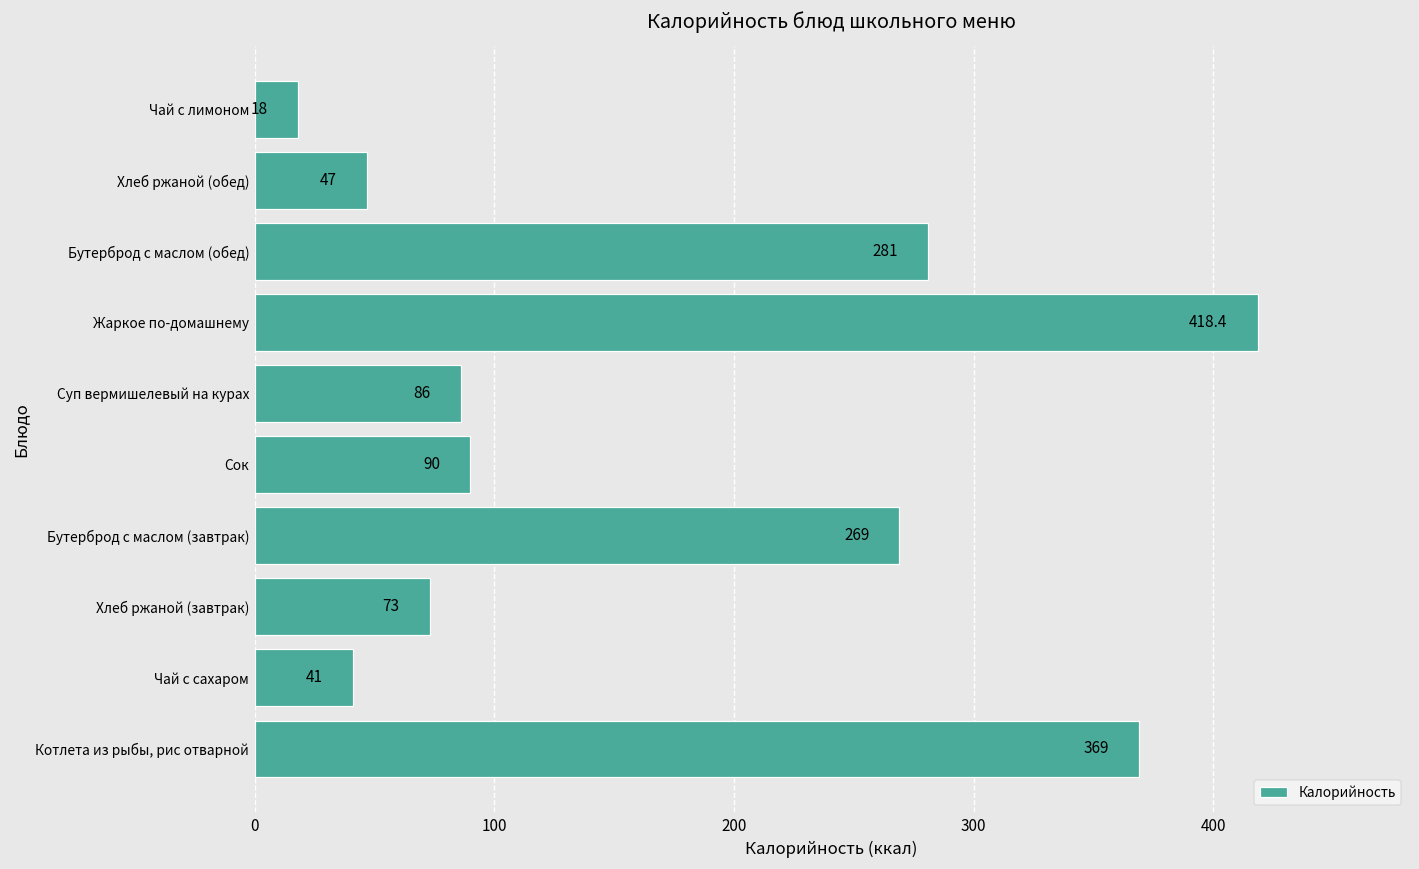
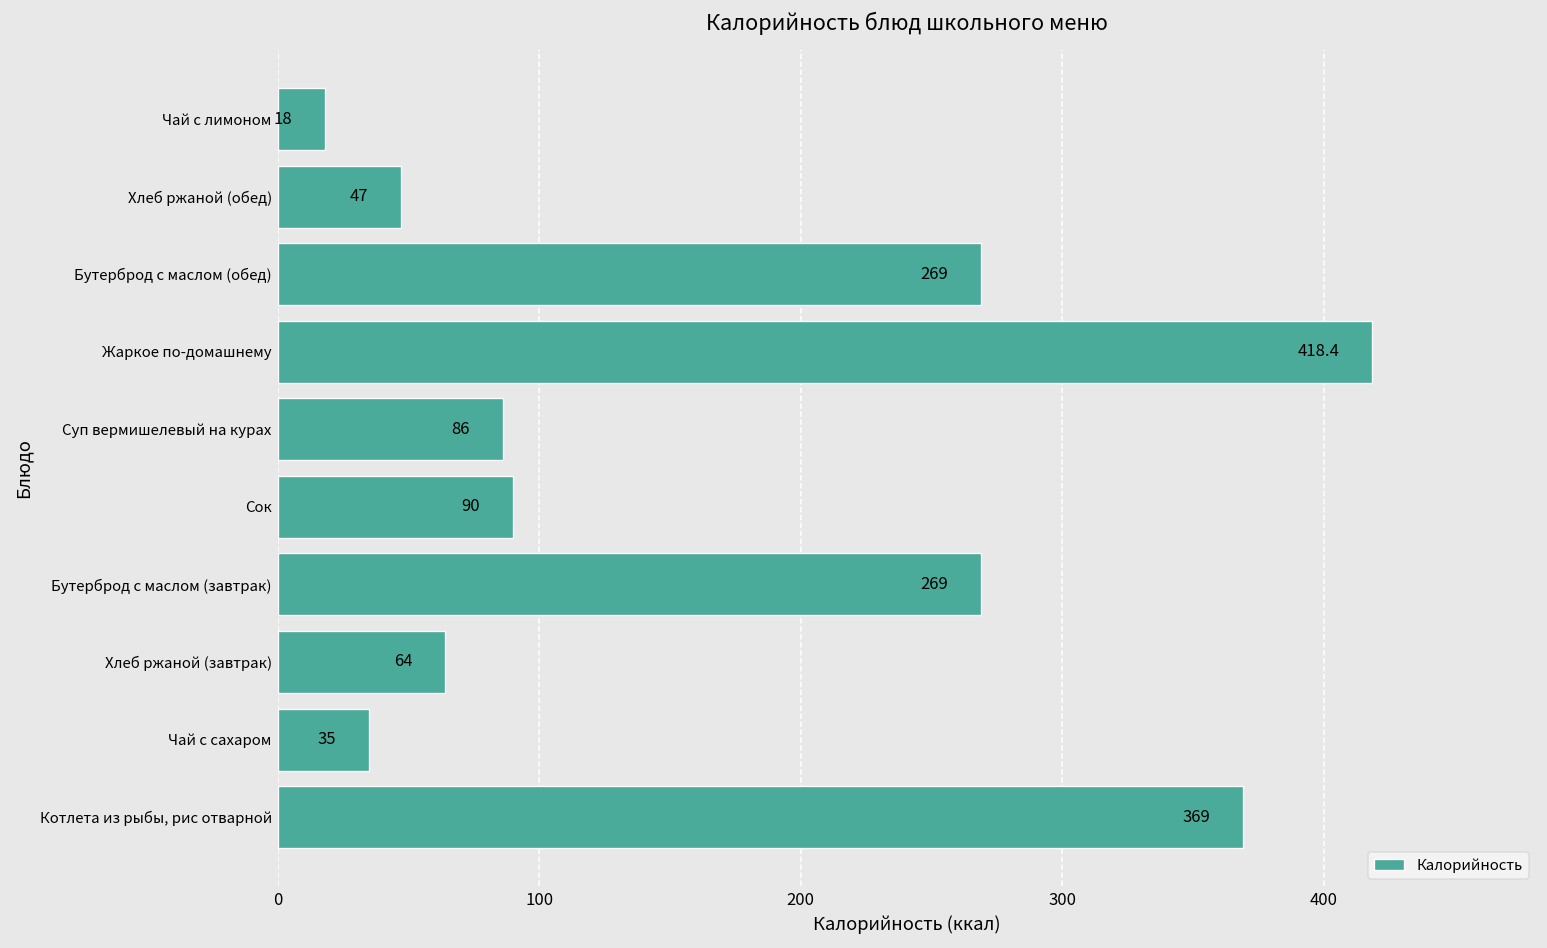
Бутерброд с маслом (обед): 281 -> 269
Хлеб ржаной (завтрак): 73 -> 64
Чай с сахаром: 41 -> 35
